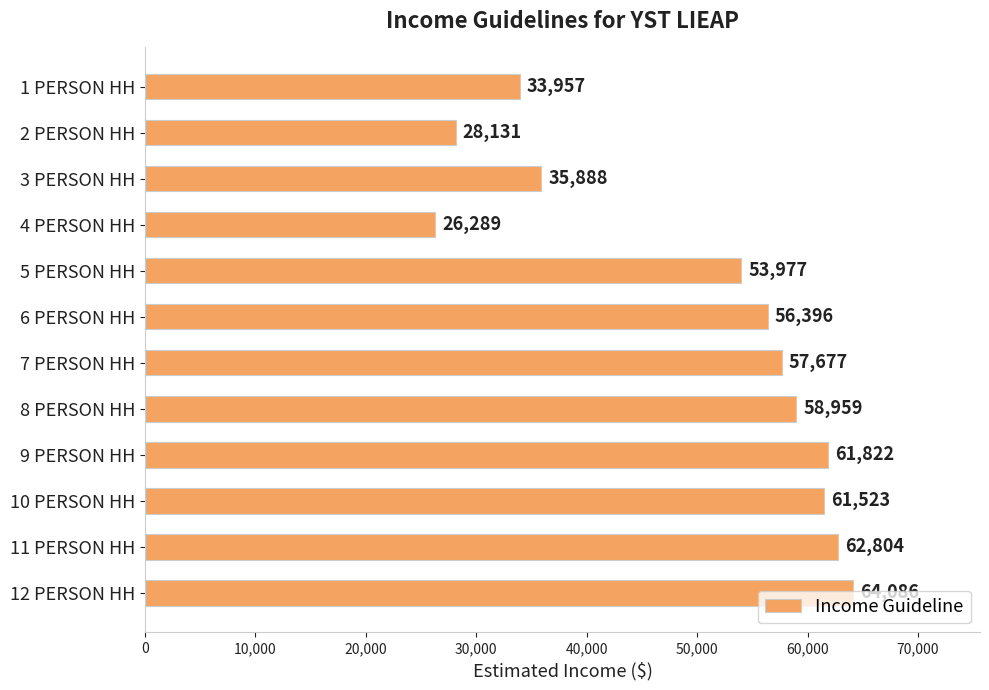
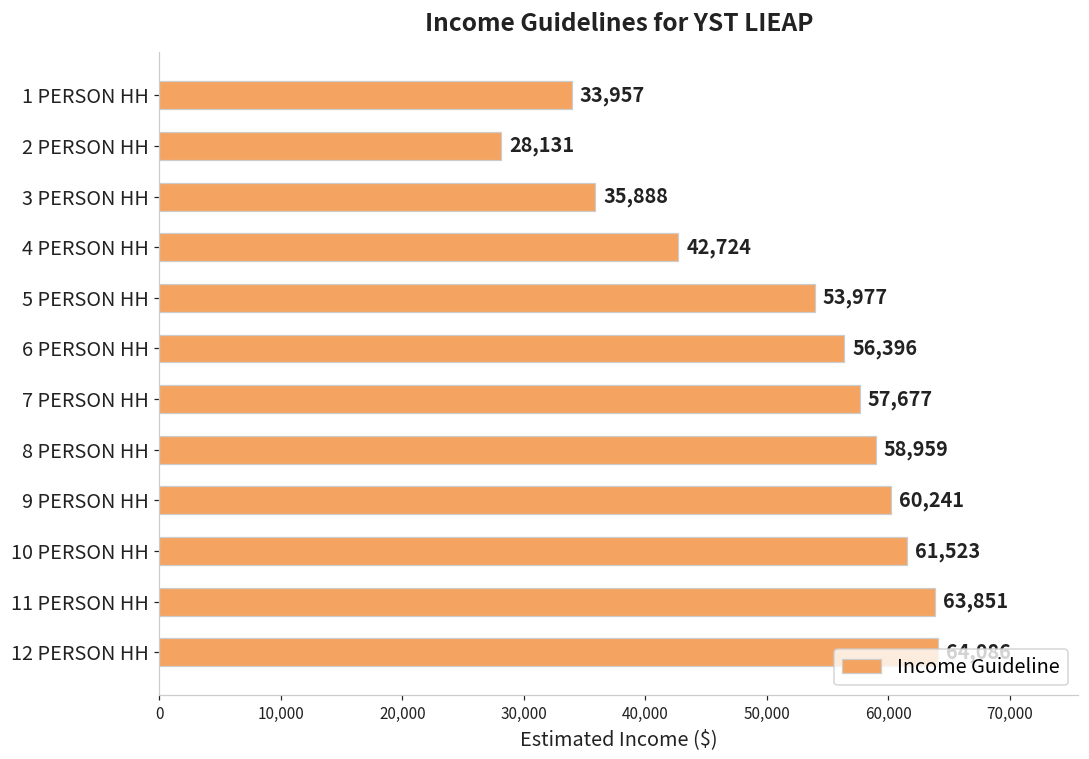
4 PERSON HH: 26,289 -> 42,724
9 PERSON HH: 61,822 -> 60,241
11 PERSON HH: 62,804 -> 63,851
